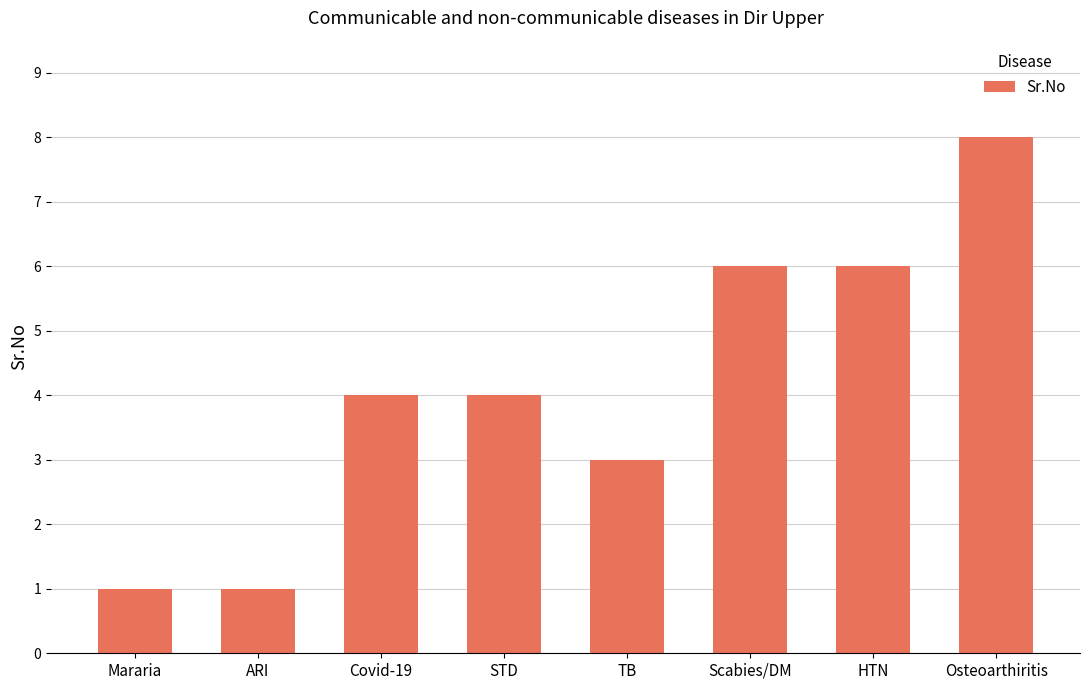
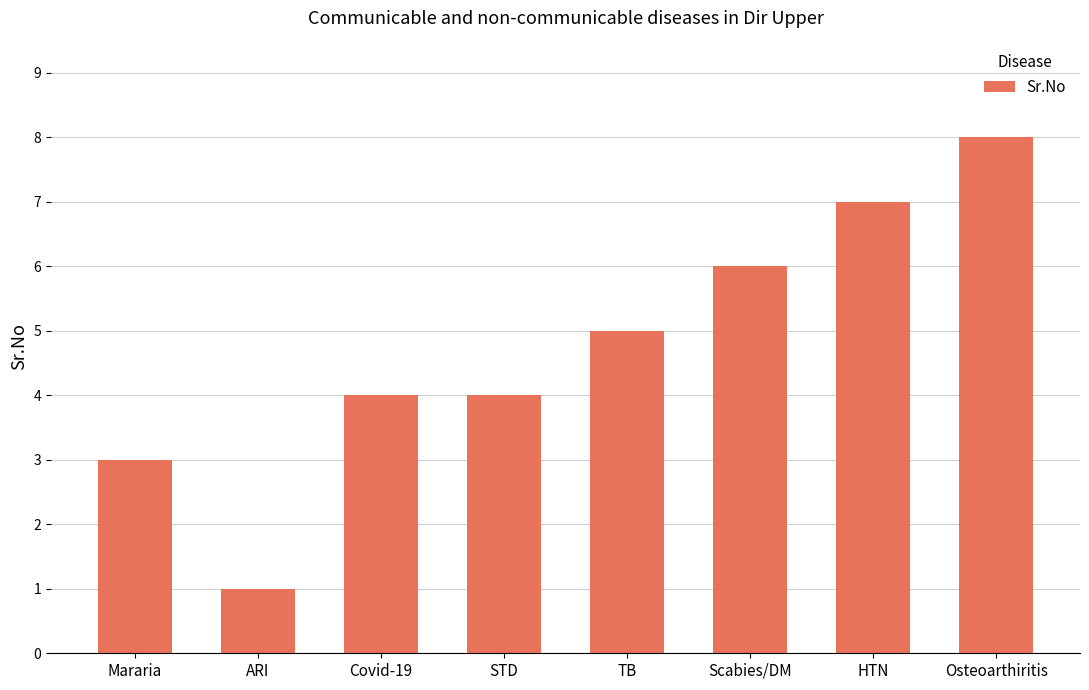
Mararia: 1 -> 3
TB: 3 -> 5
HTN: 6 -> 7
